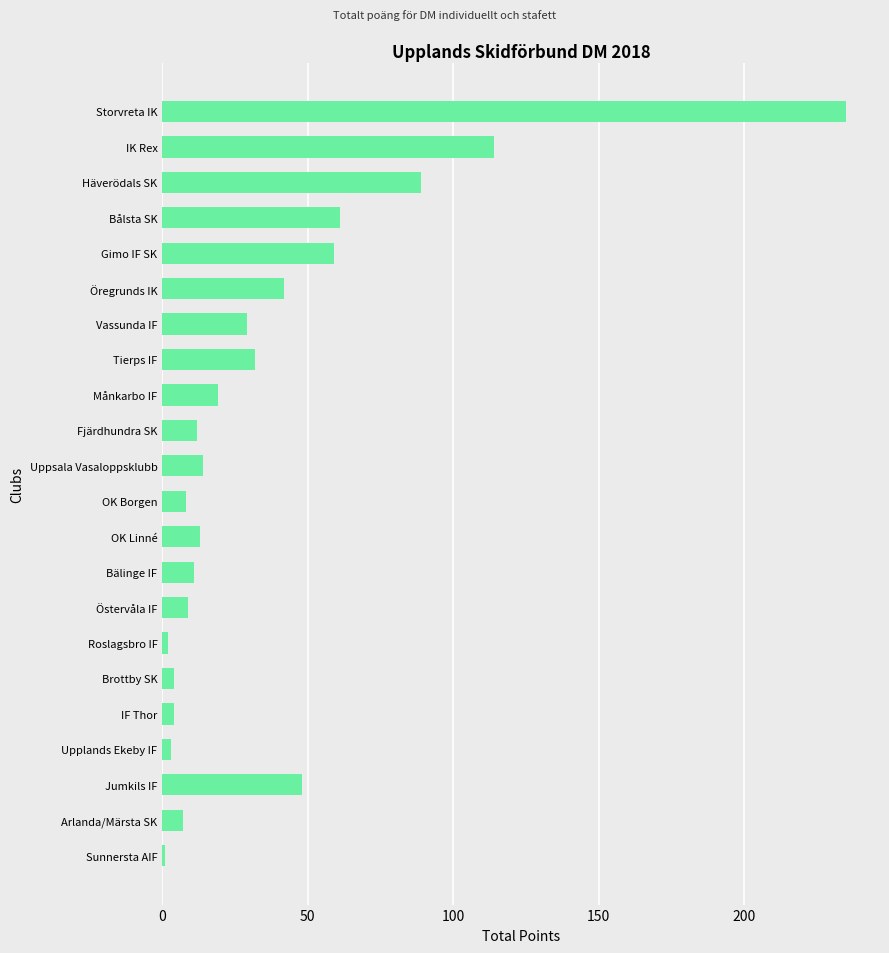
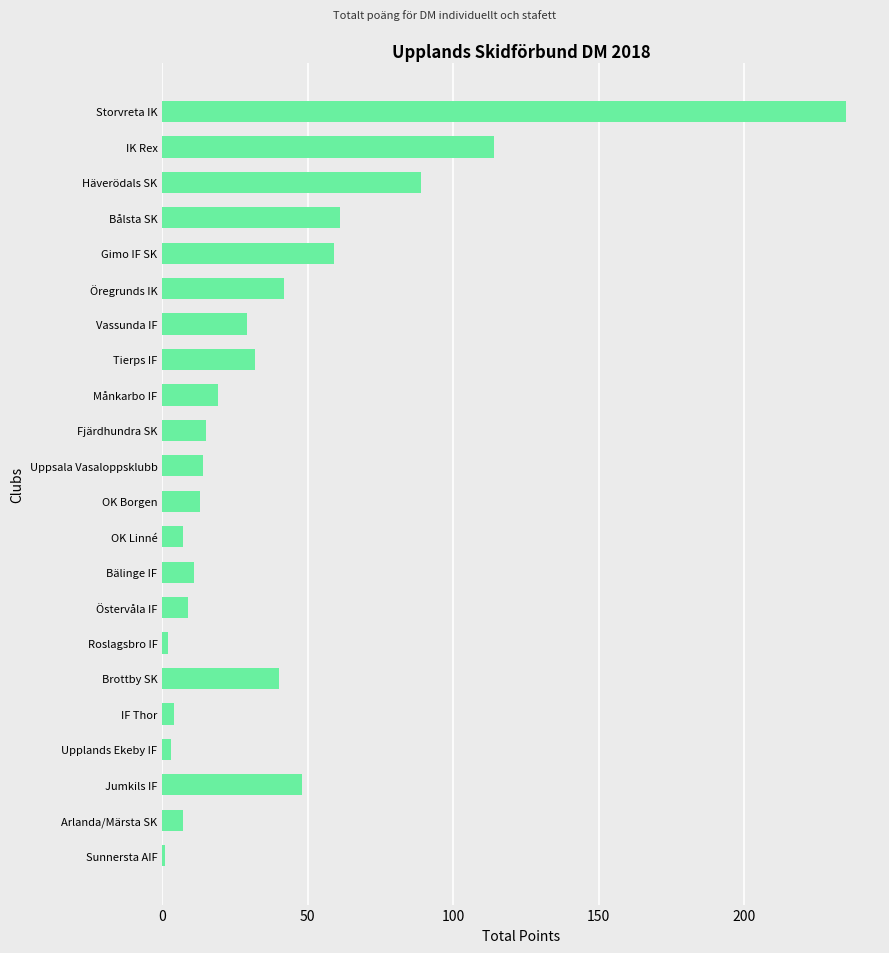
Fjärdhundra SK: 12 -> 15
OK Borgen: 8 -> 13
OK Linné: 13 -> 7
Brottby SK: 4 -> 40
